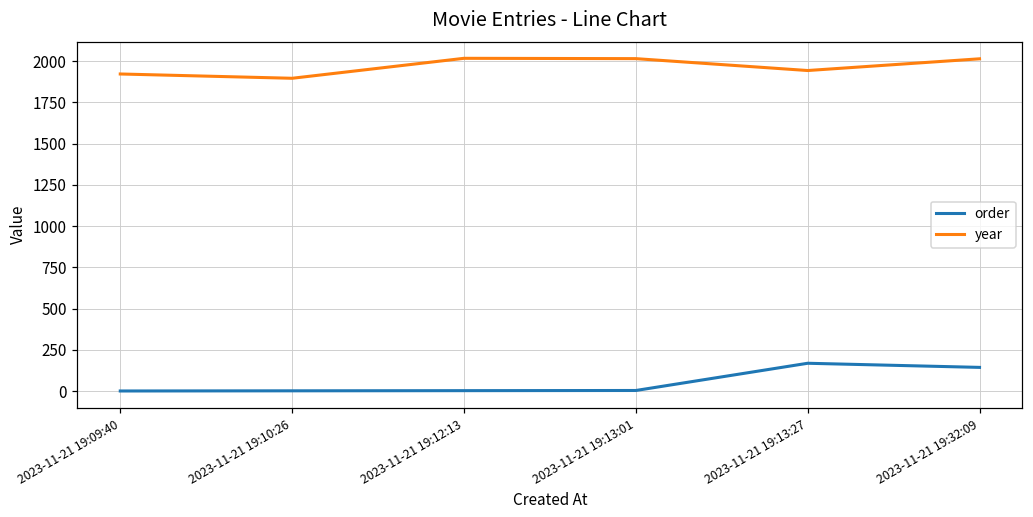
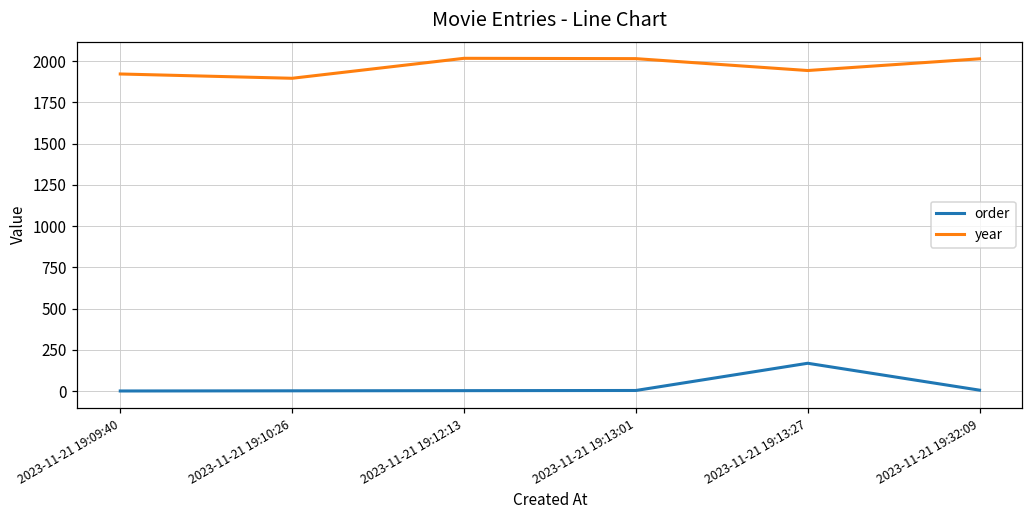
order, 2023-11-21 19:32:09: 140 -> 10
